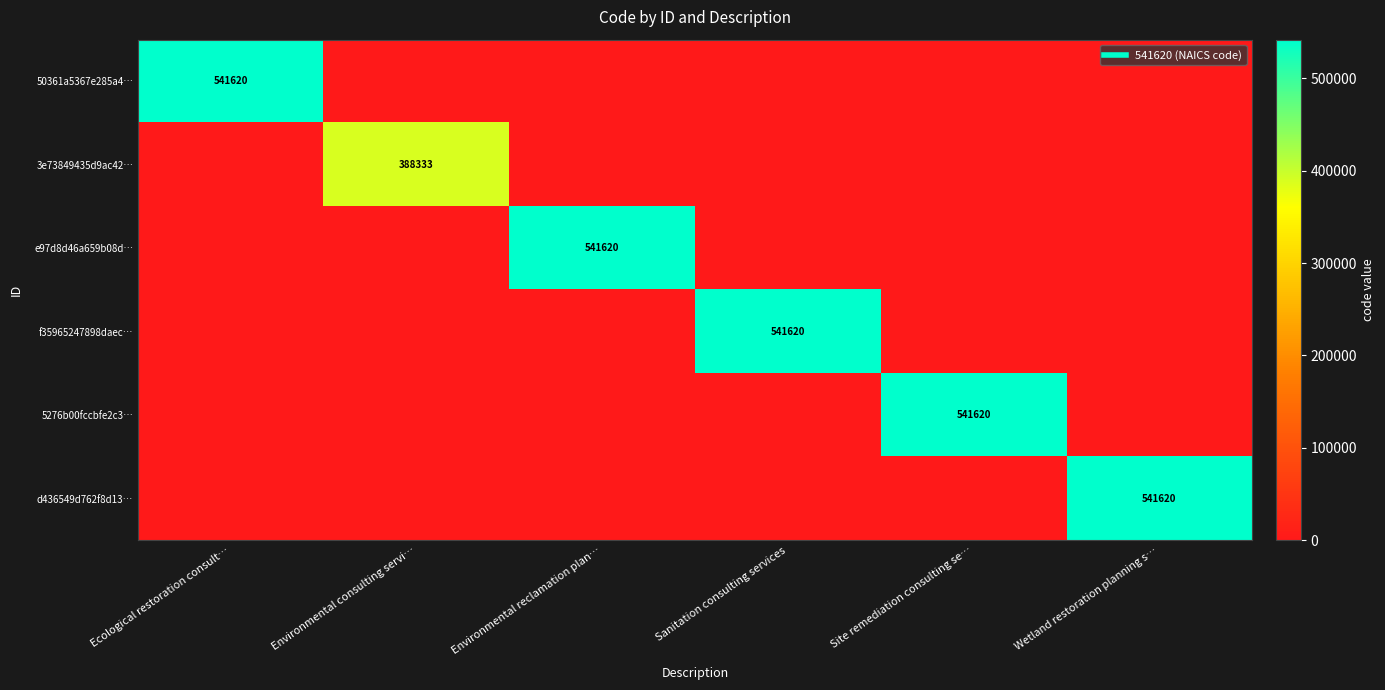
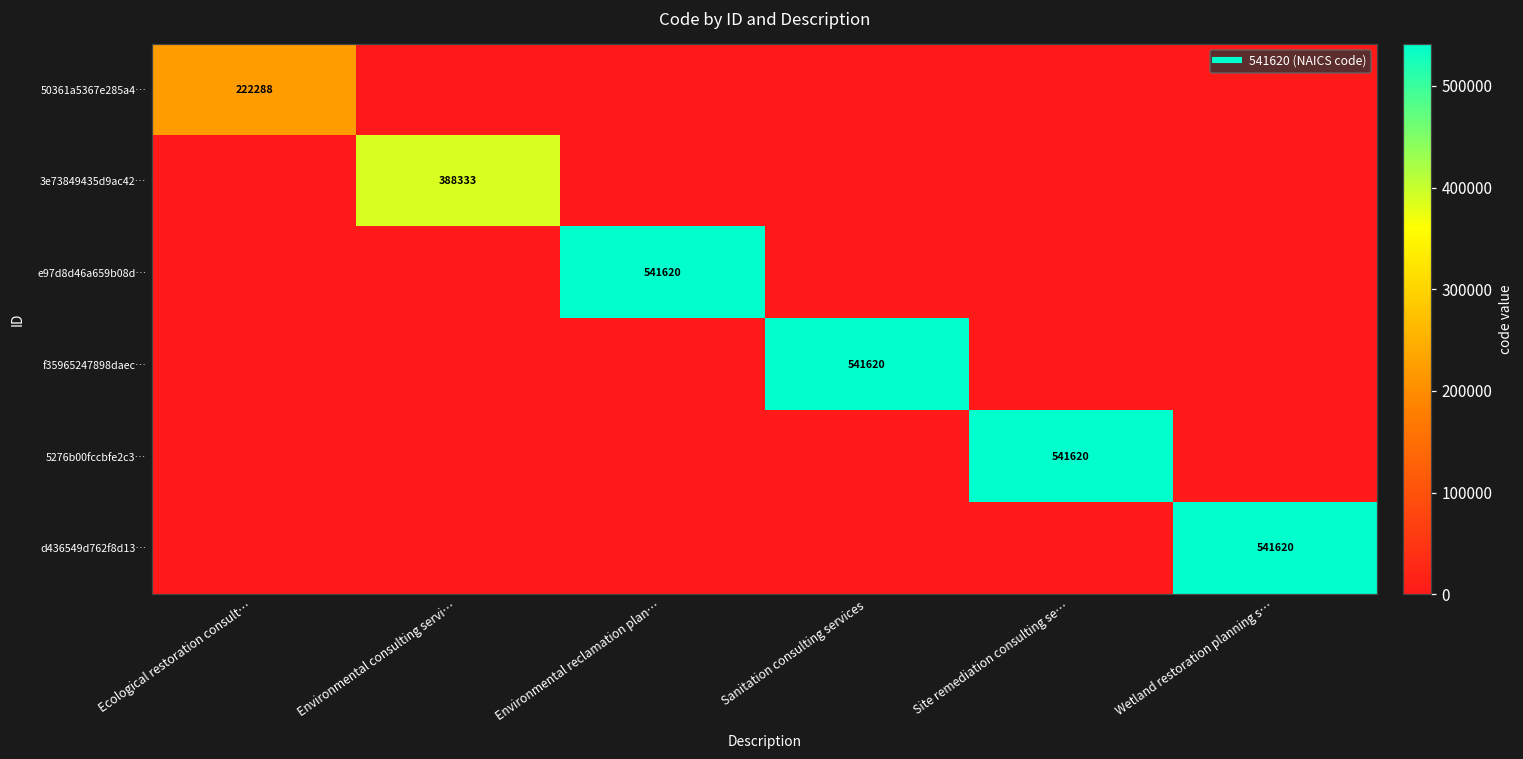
50361a5367e285a4…, Ecological restoration consult…: 541620 -> 222288
